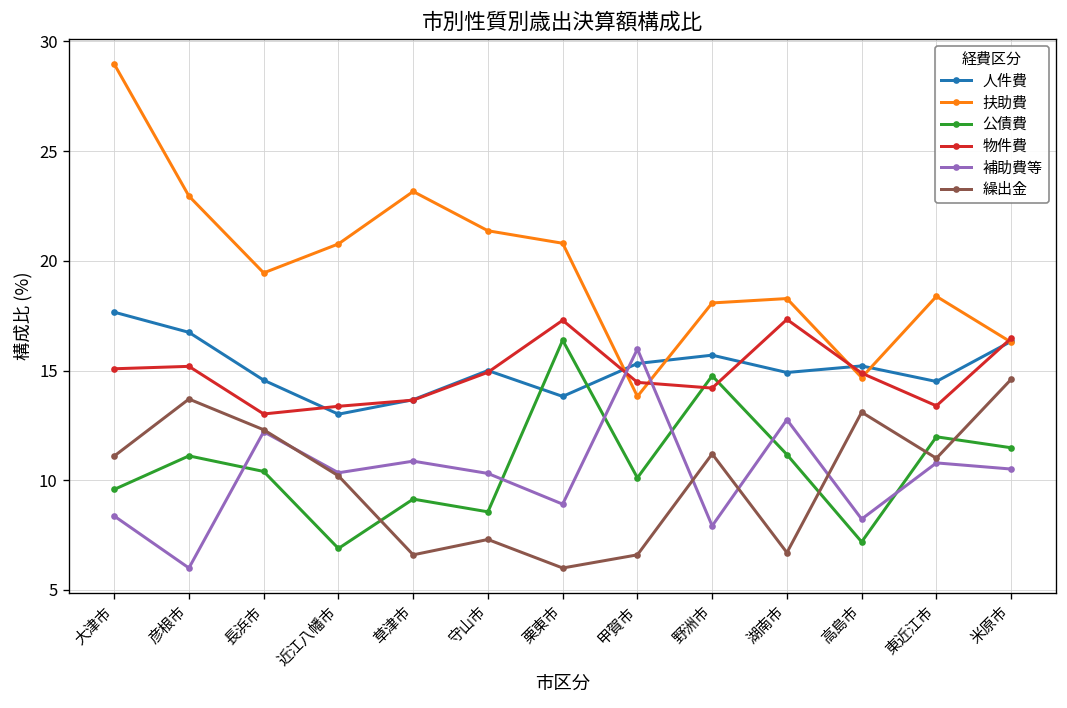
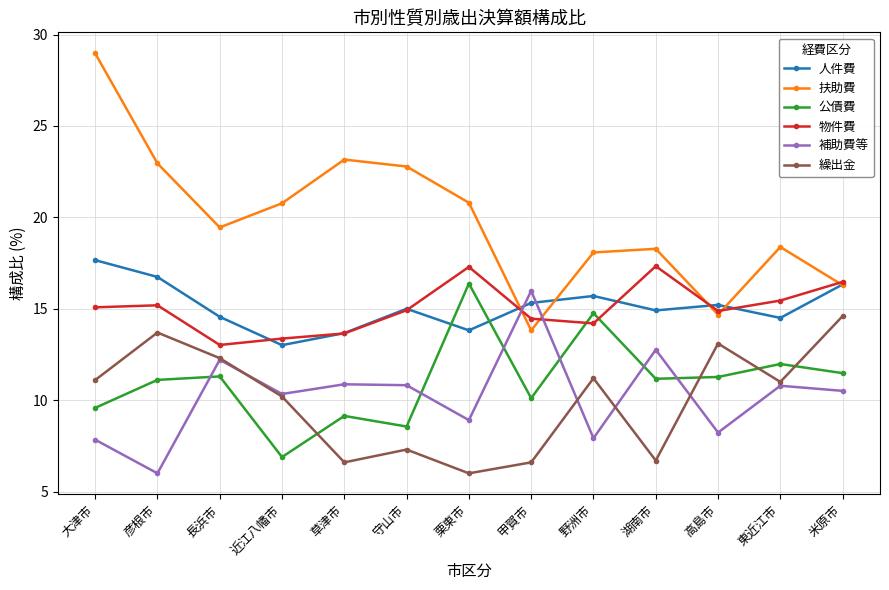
補助費等, 大津市: 8.4 -> 7.8
公債費, 長浜市: 10.4 -> 11.3
扶助費, 守山市: 21.4 -> 22.8
補助費等, 守山市: 10.3 -> 10.8
公債費, 高島市: 7.2 -> 11.3
物件費, 東近江市: 13.4 -> 15.5
